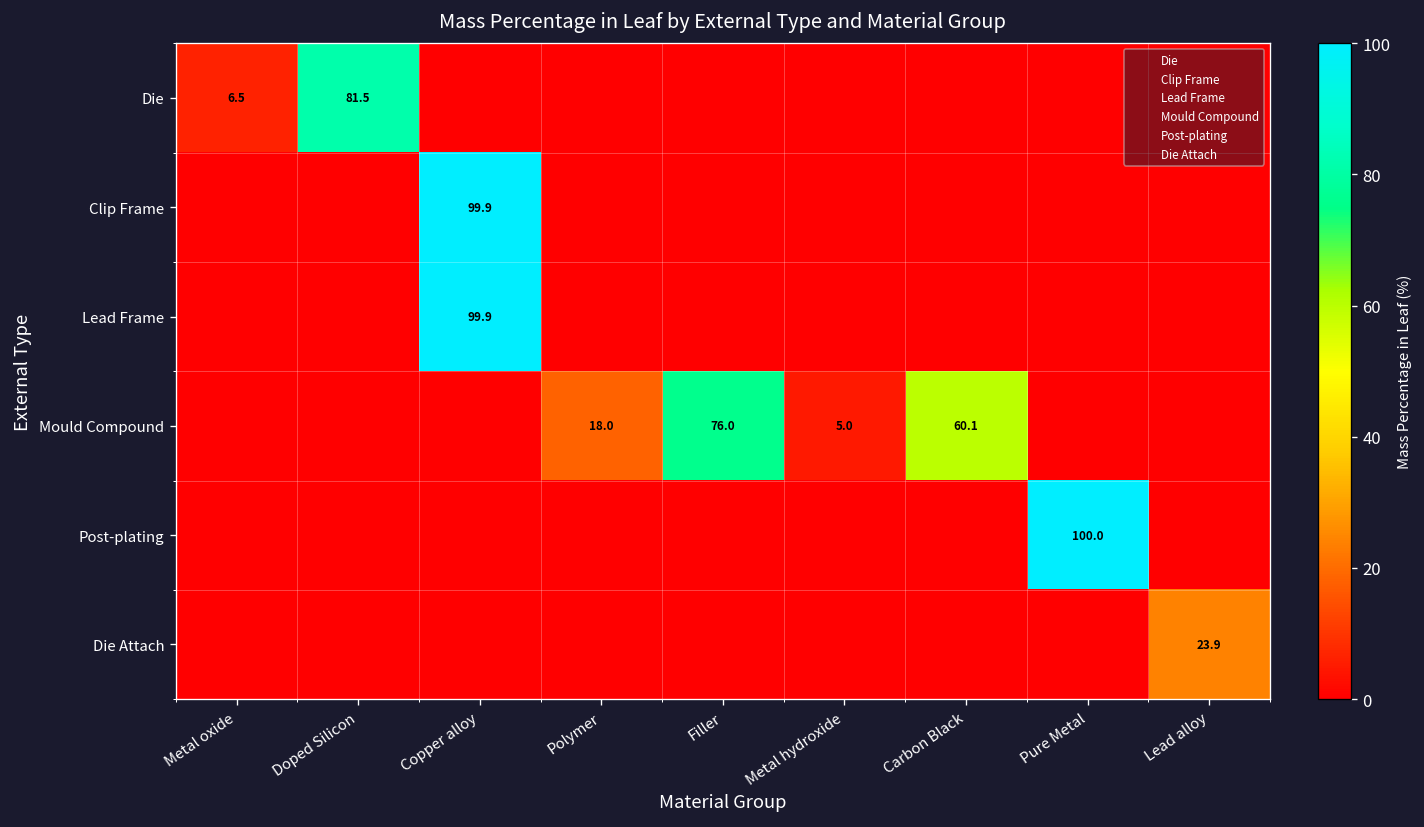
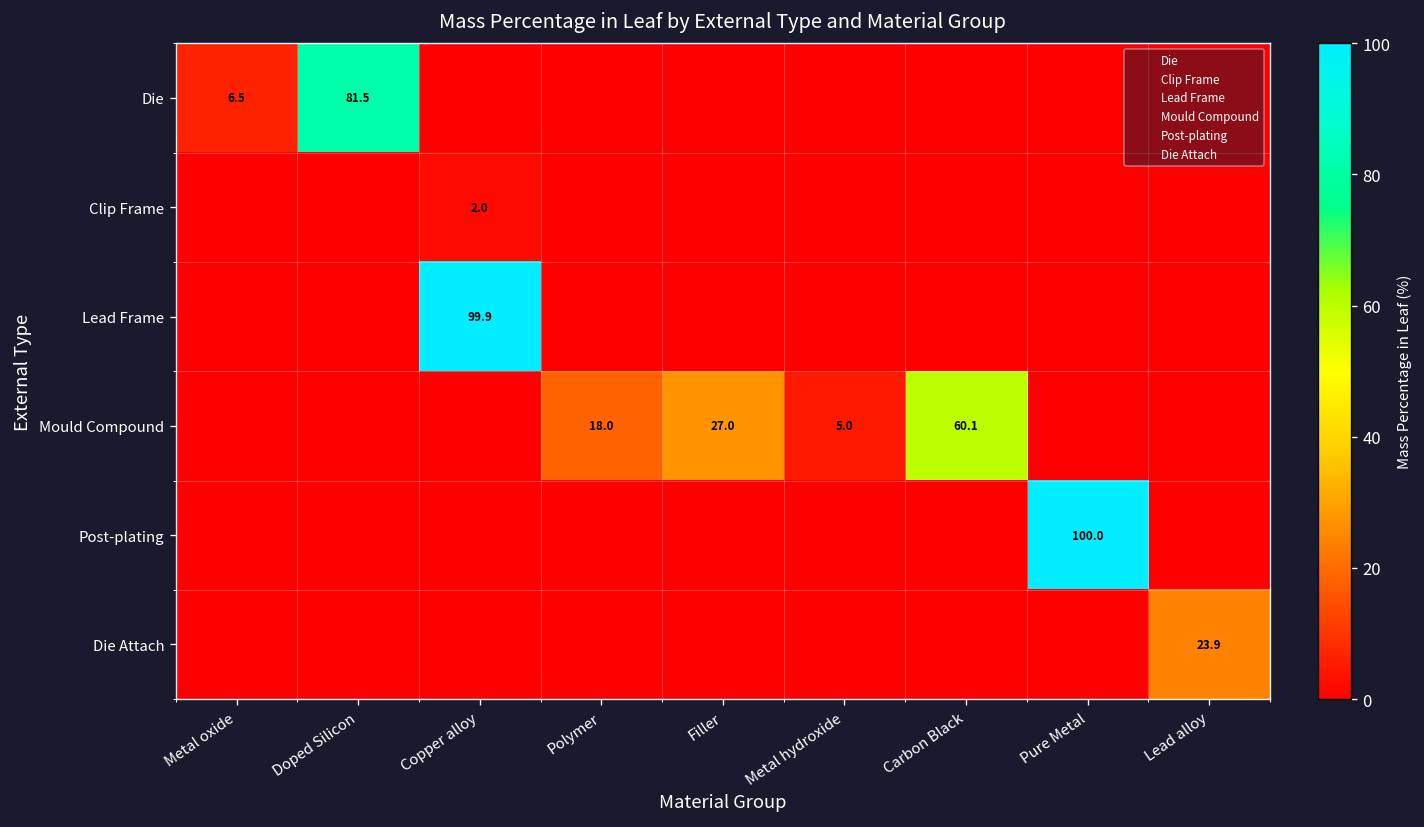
Clip Frame, Copper alloy: 99.9 -> 2.0
Mould Compound, Filler: 76.0 -> 27.0
